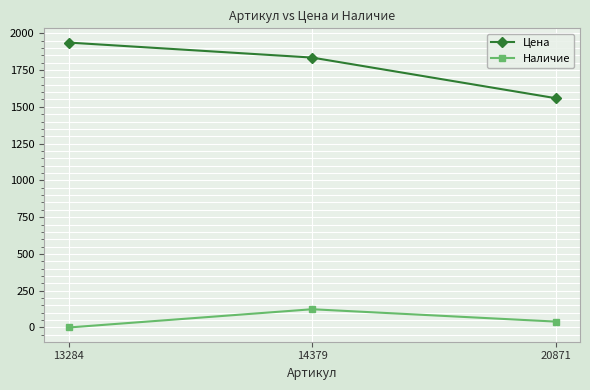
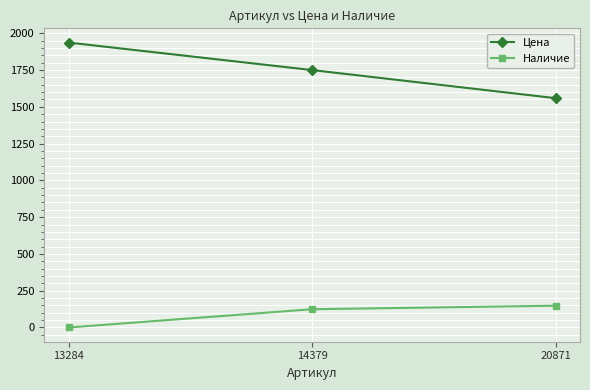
Цена, 14379: 1840 -> 1750
Наличие, 20871: 40 -> 150
